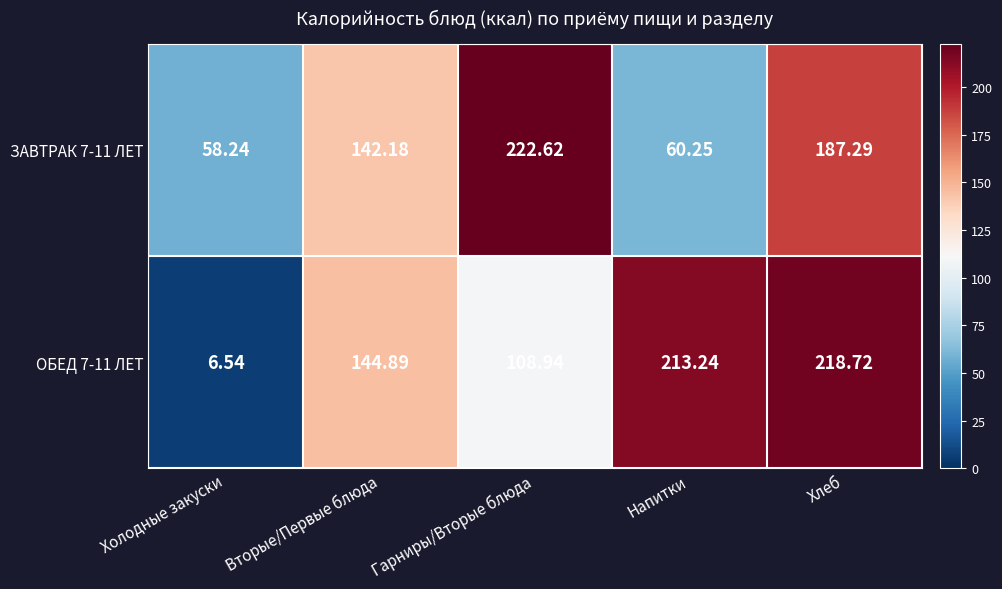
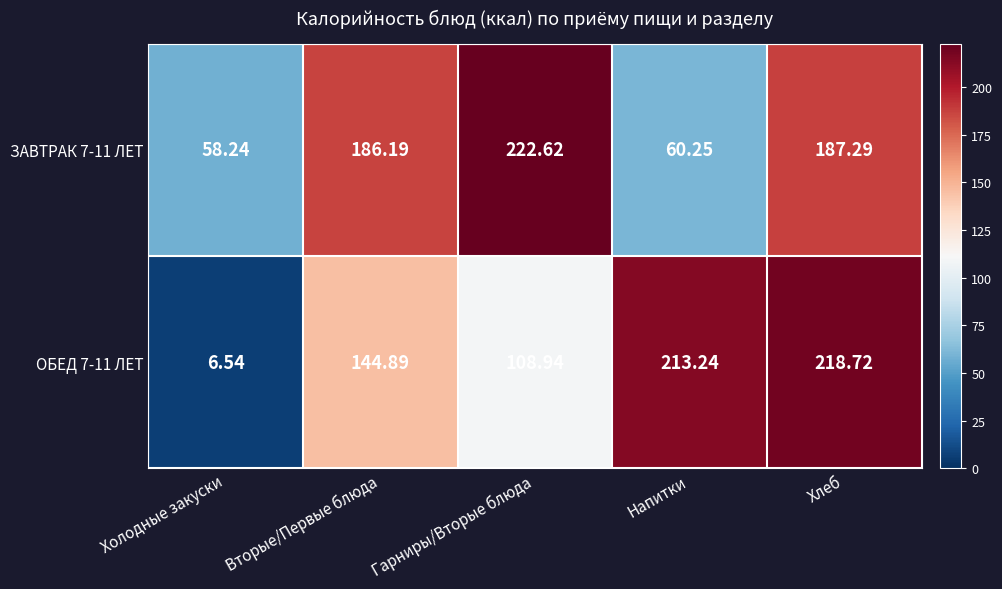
ЗАВТРАК 7-11 ЛЕТ, Вторые/Первые блюда: 142.18 -> 186.19
